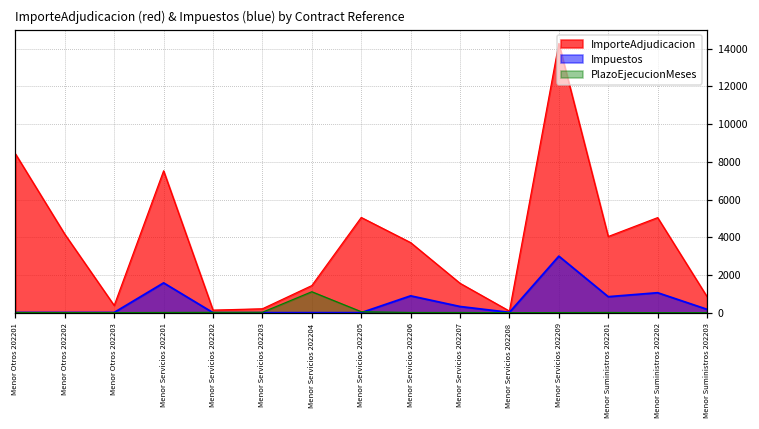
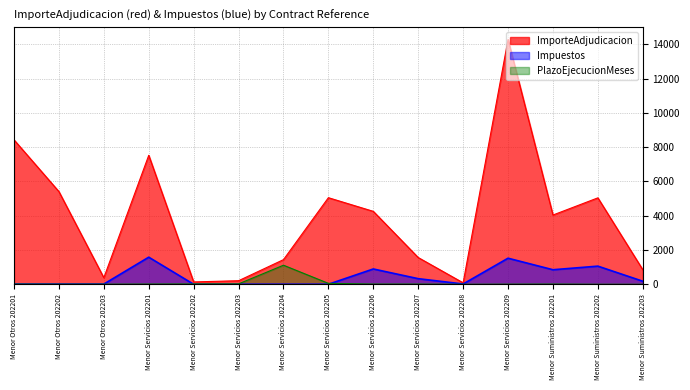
ImporteAdjudicacion, Menor Otros 202202: 4200 -> 5400
ImporteAdjudicacion, Menor Servicios 202206: 3700 -> 4300
Impuestos, Menor Servicios 202209: 3000 -> 1500
